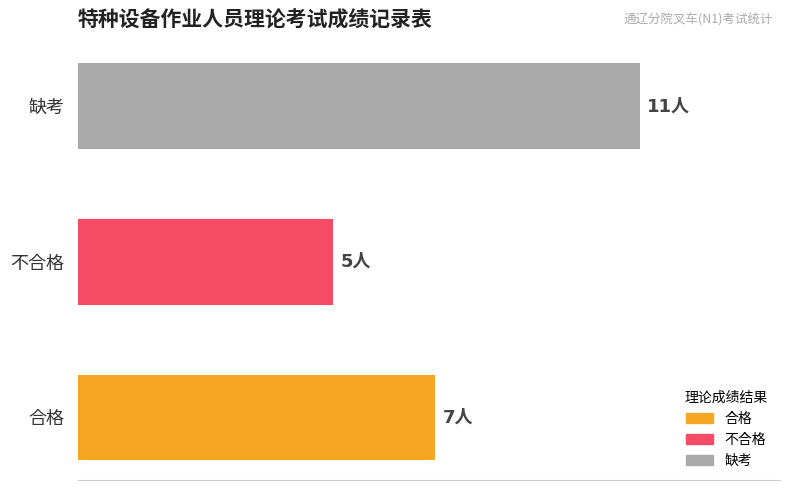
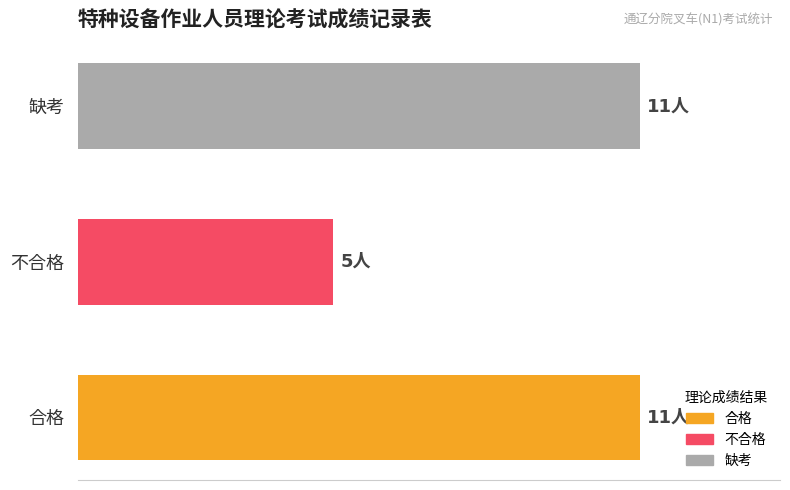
合格: 7人 -> 11人
